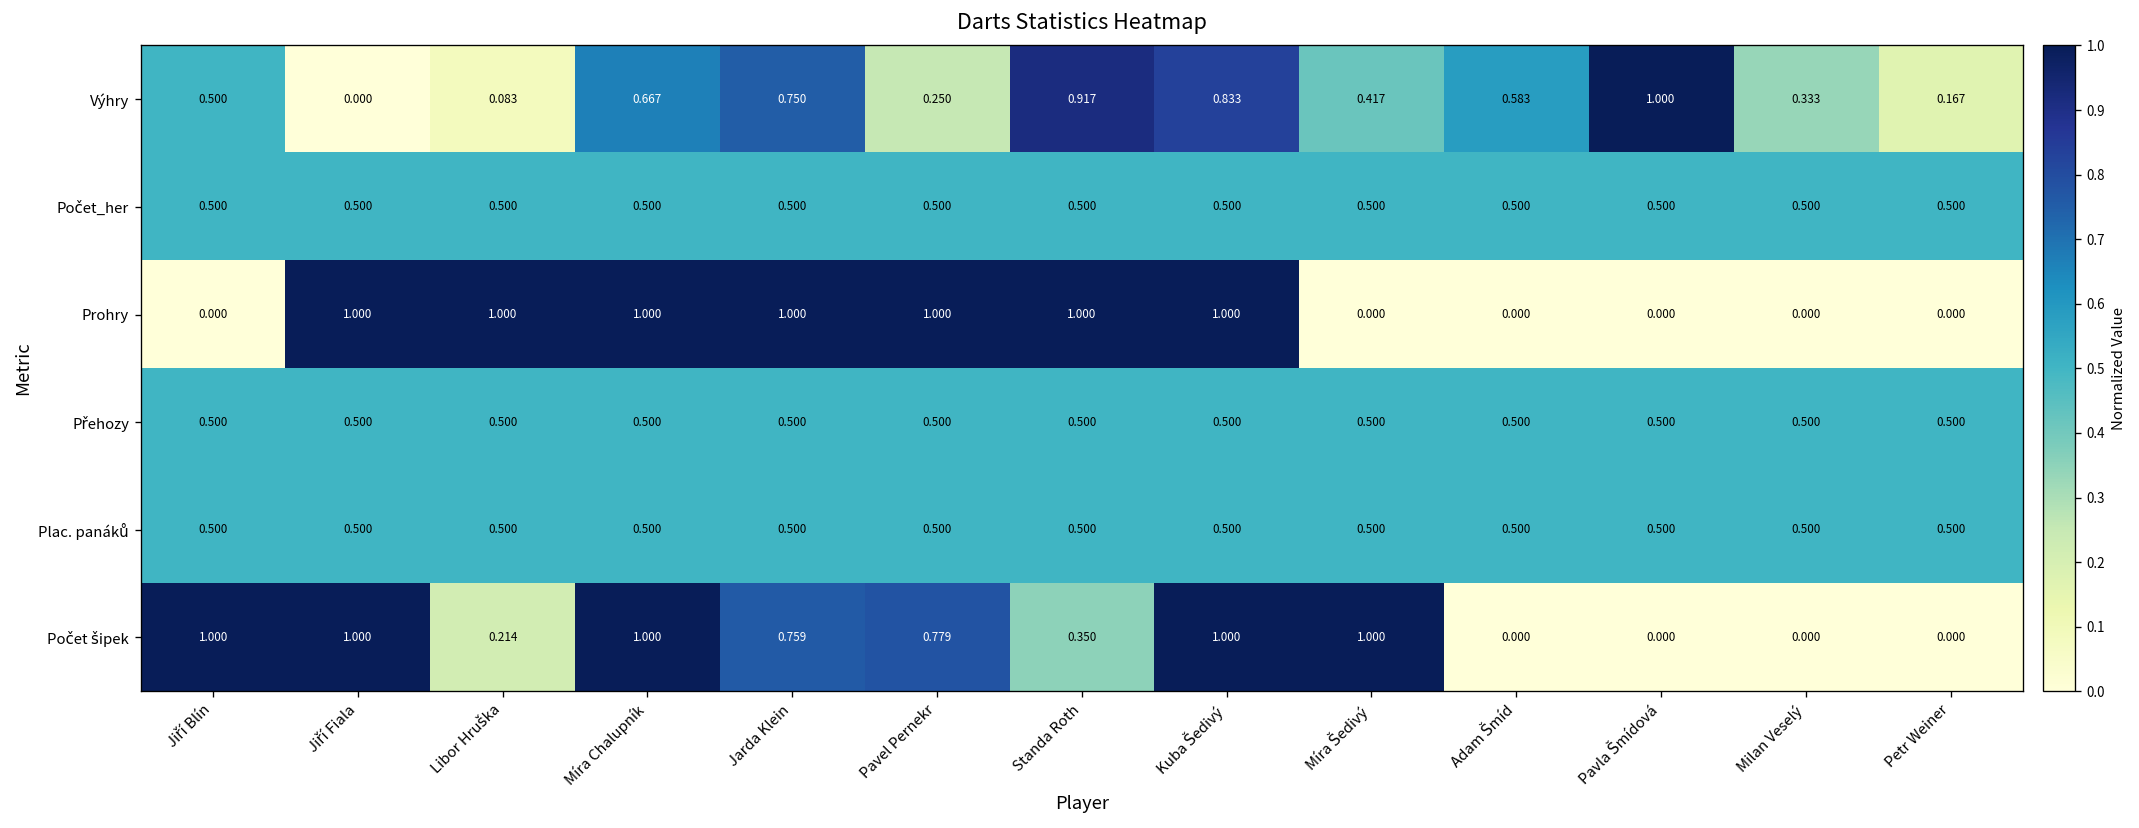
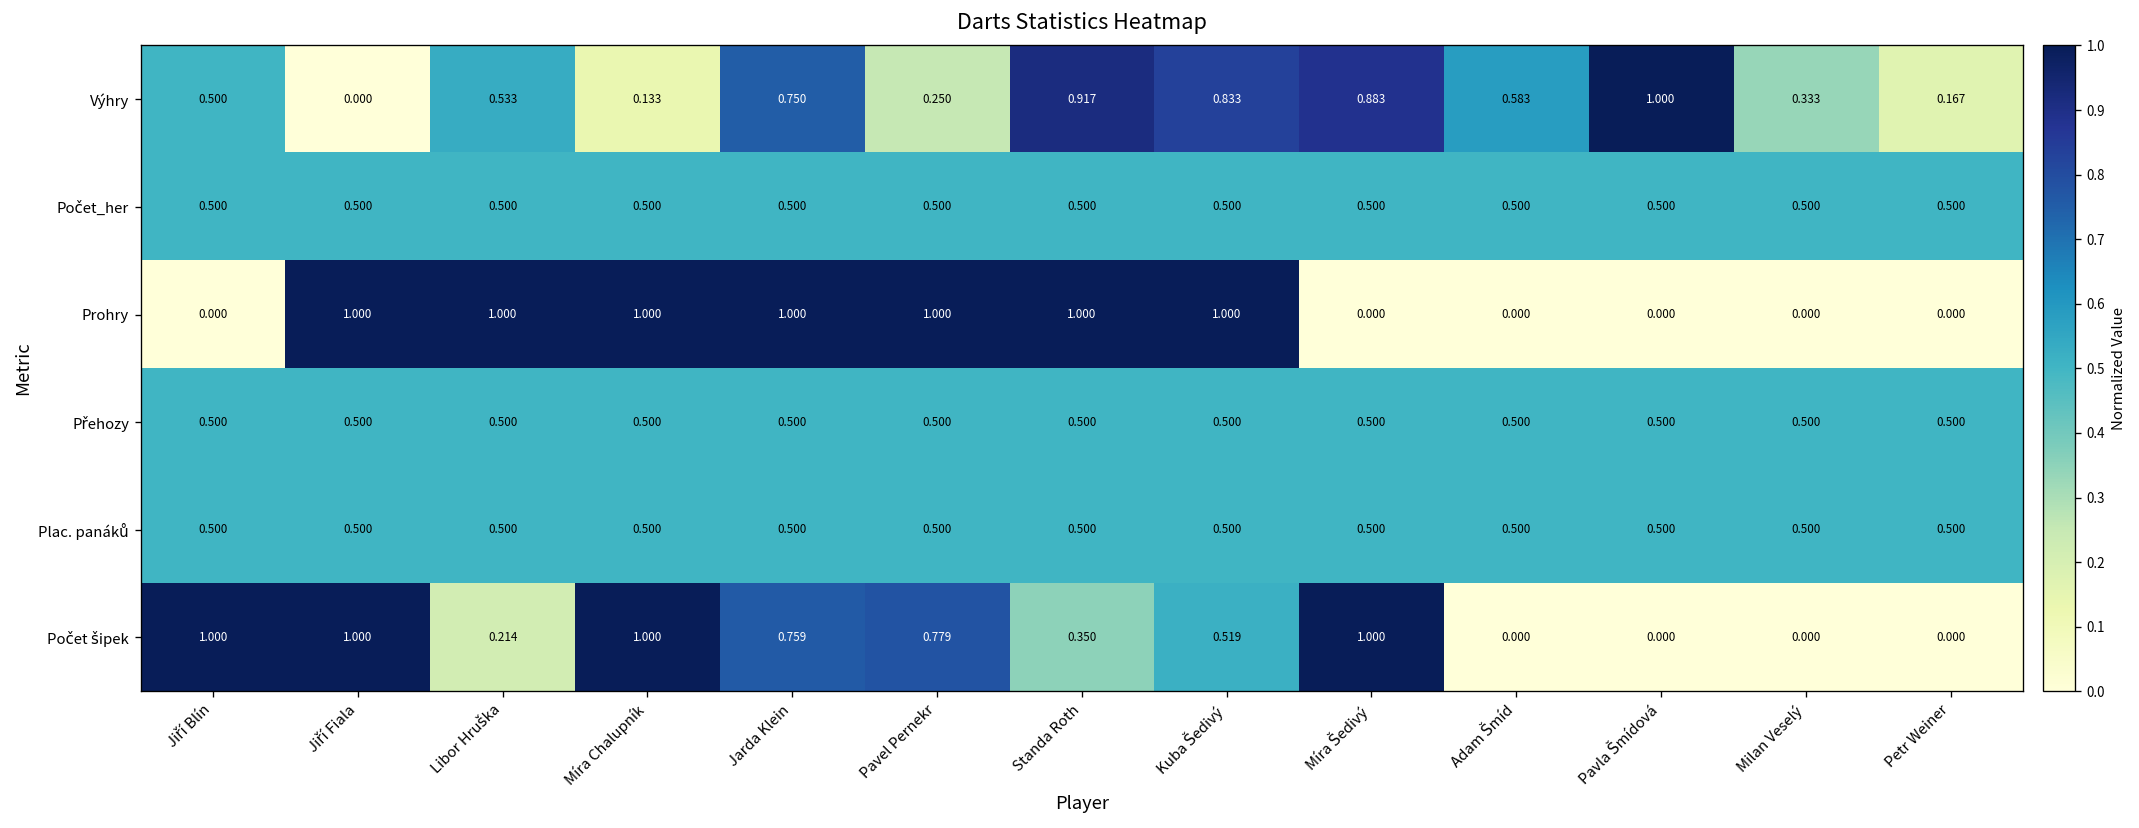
Výhry, Libor Hruška: 0.083 -> 0.533
Výhry, Míra Chalupník: 0.667 -> 0.133
Výhry, Míra Šedivý: 0.417 -> 0.883
Počet šipek, Kuba Šedivý: 1.000 -> 0.519
